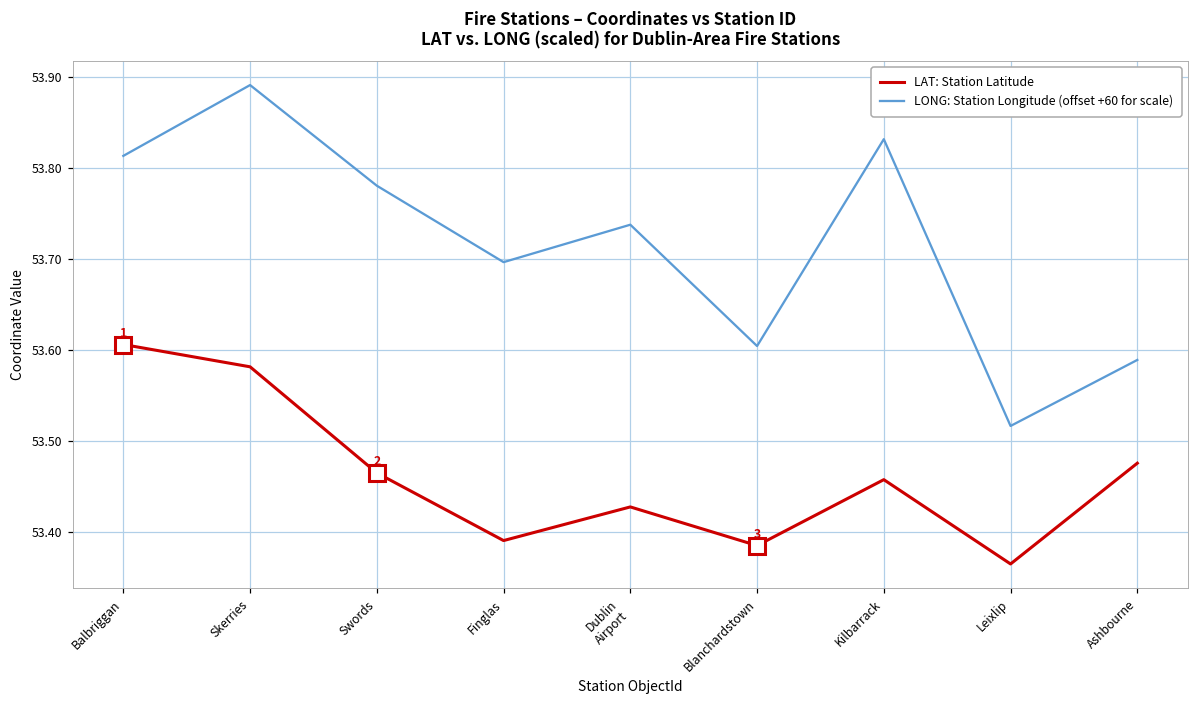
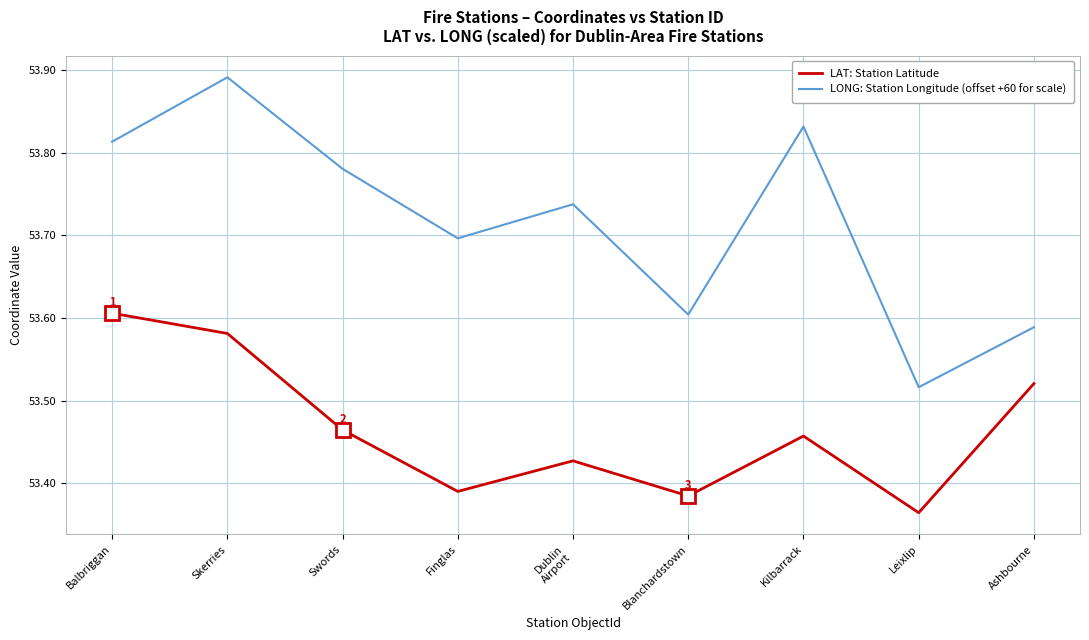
LAT: Station Latitude, Ashbourne: 53.48 -> 53.52
